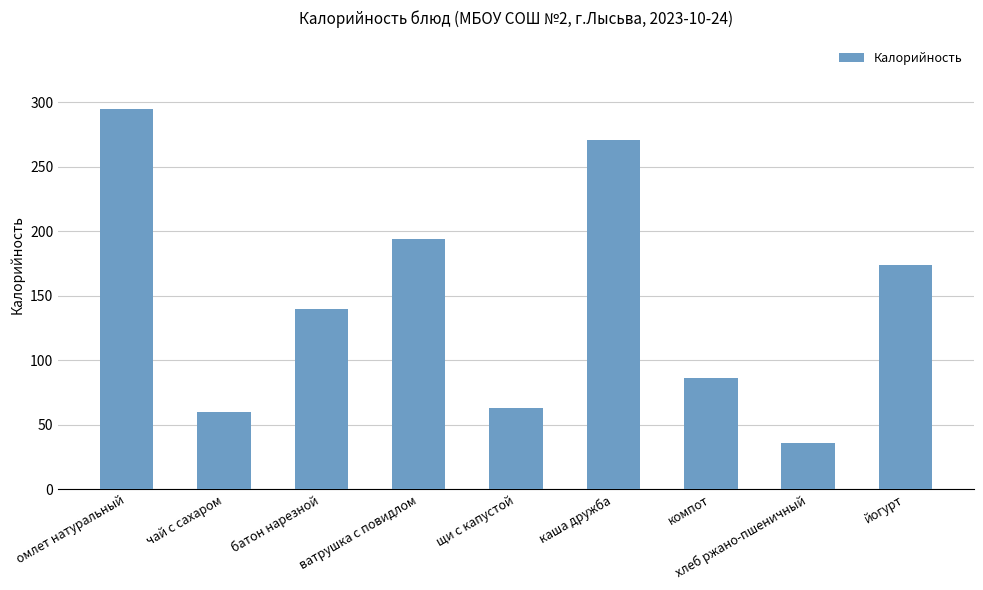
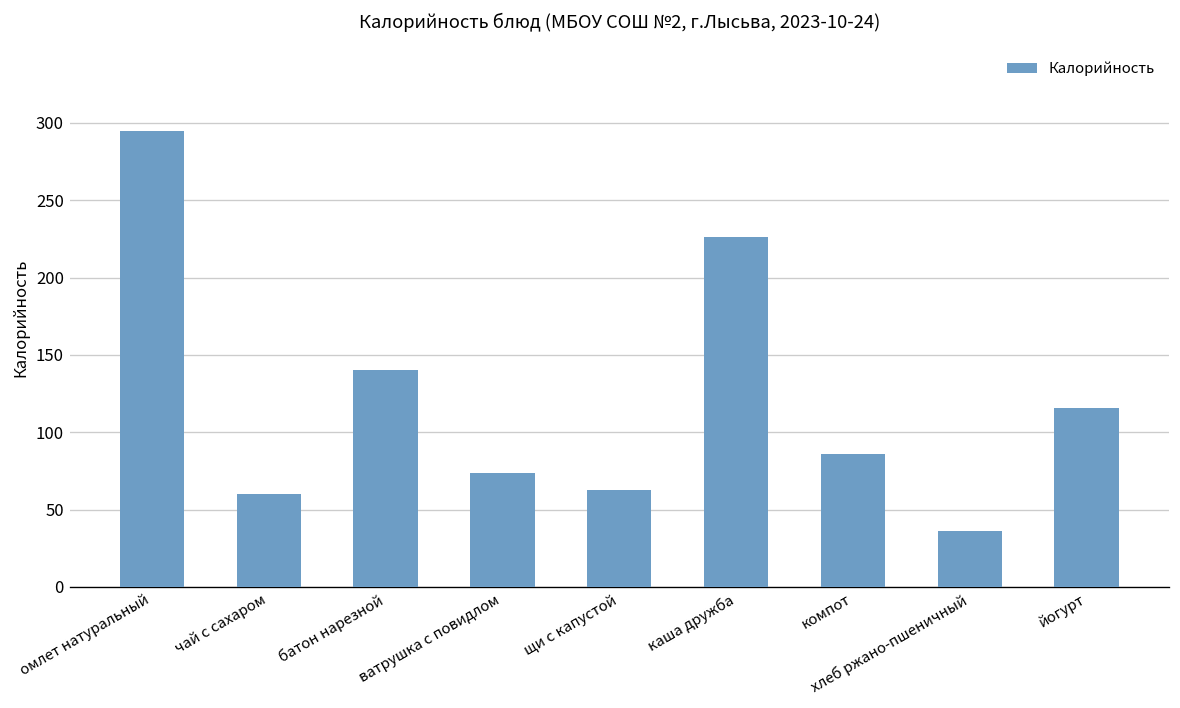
ватрушка с повидлом: 194 -> 74
каша дружба: 271 -> 226
йогурт: 174 -> 116
